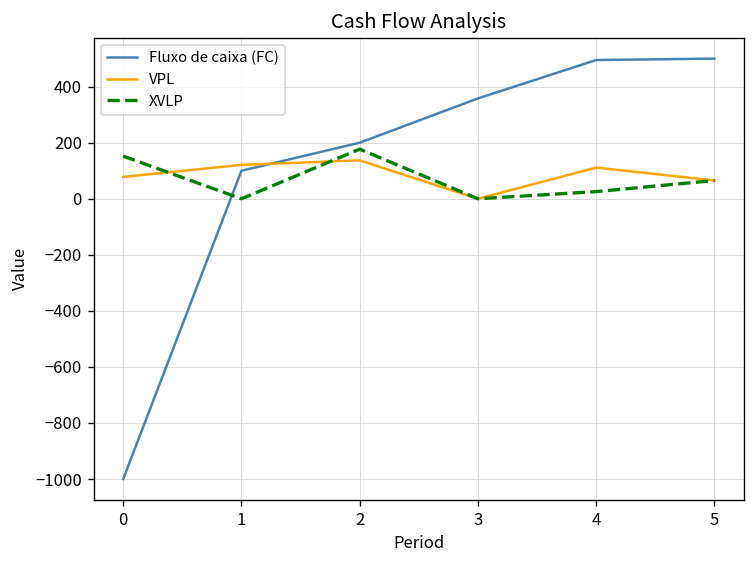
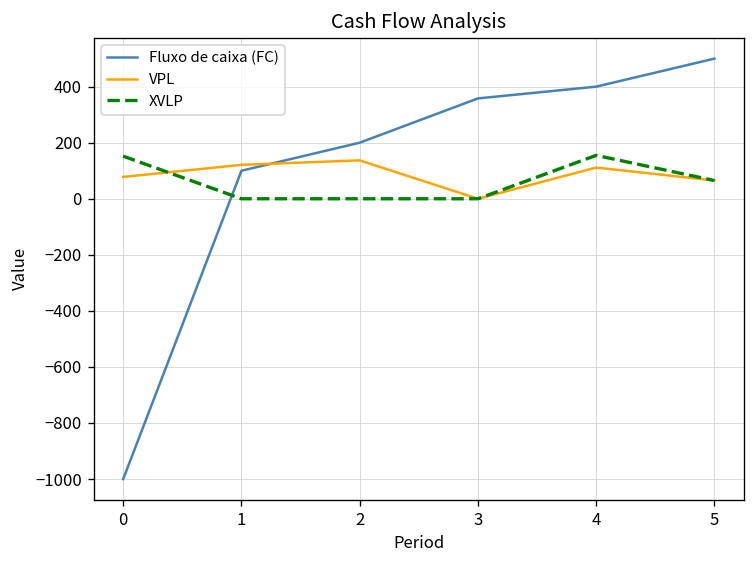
XVLP, 2: 180 -> 0
Fluxo de caixa (FC), 4: 500 -> 400
XVLP, 4: 30 -> 150
